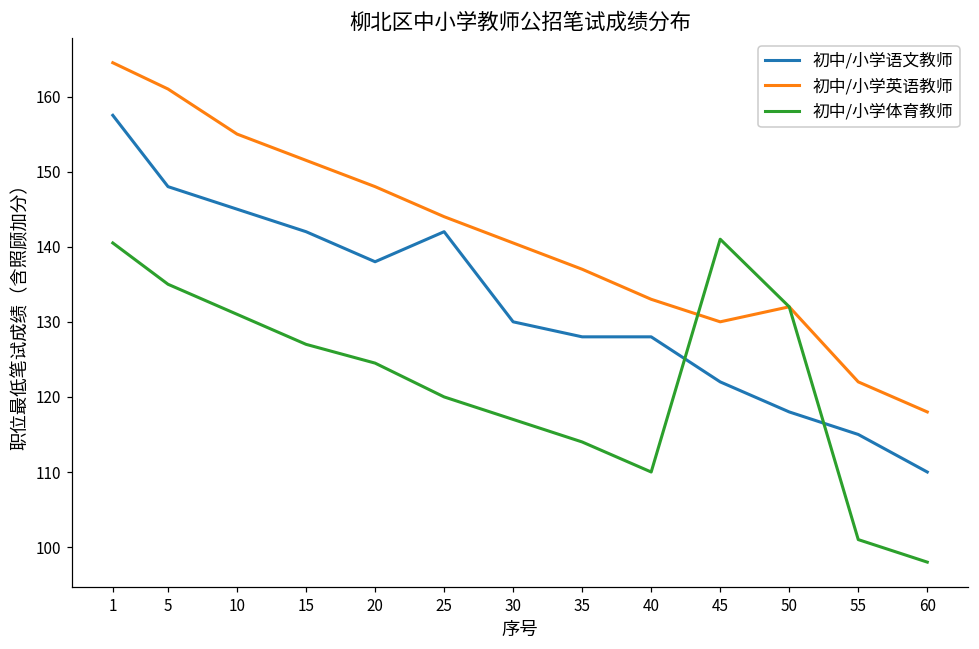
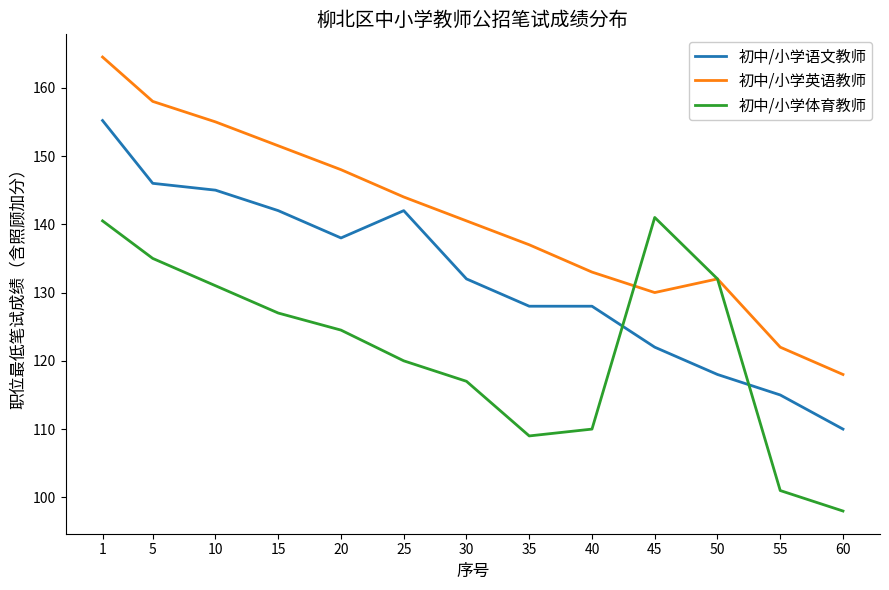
初中/小学语文教师, 1: 158 -> 155
初中/小学语文教师, 5: 148 -> 146
初中/小学英语教师, 5: 161 -> 158
初中/小学语文教师, 30: 130 -> 132
初中/小学体育教师, 35: 114 -> 109
